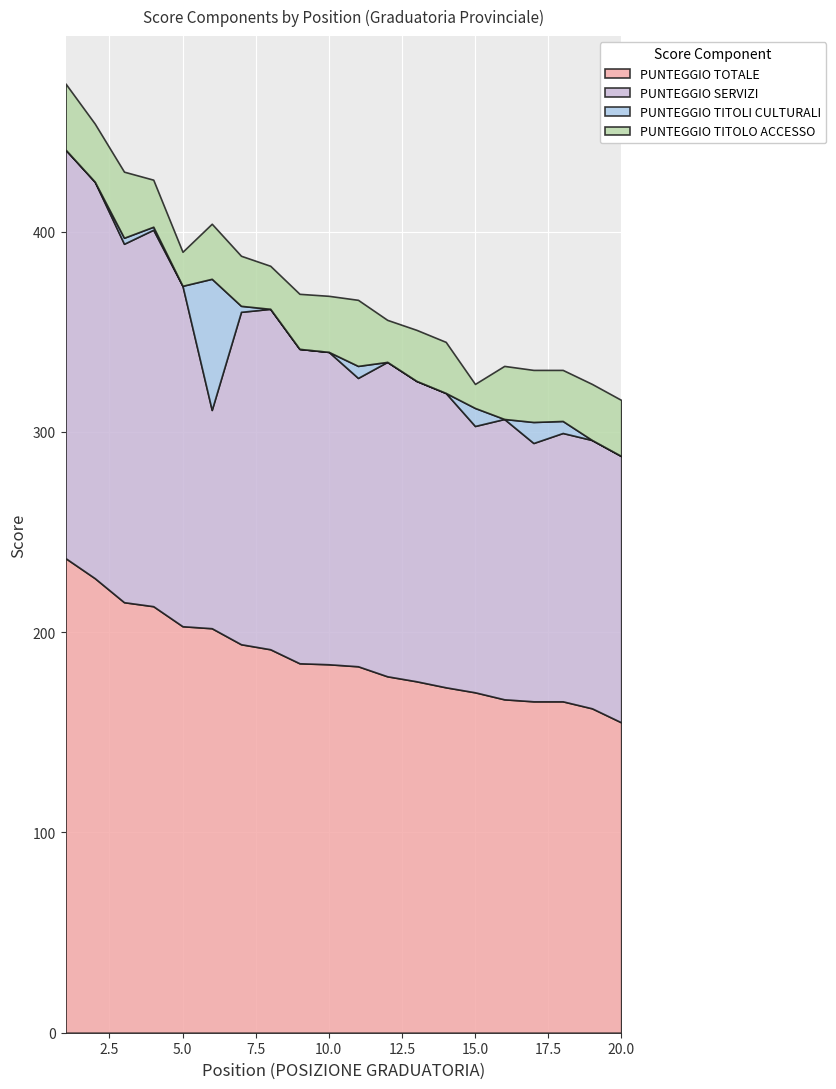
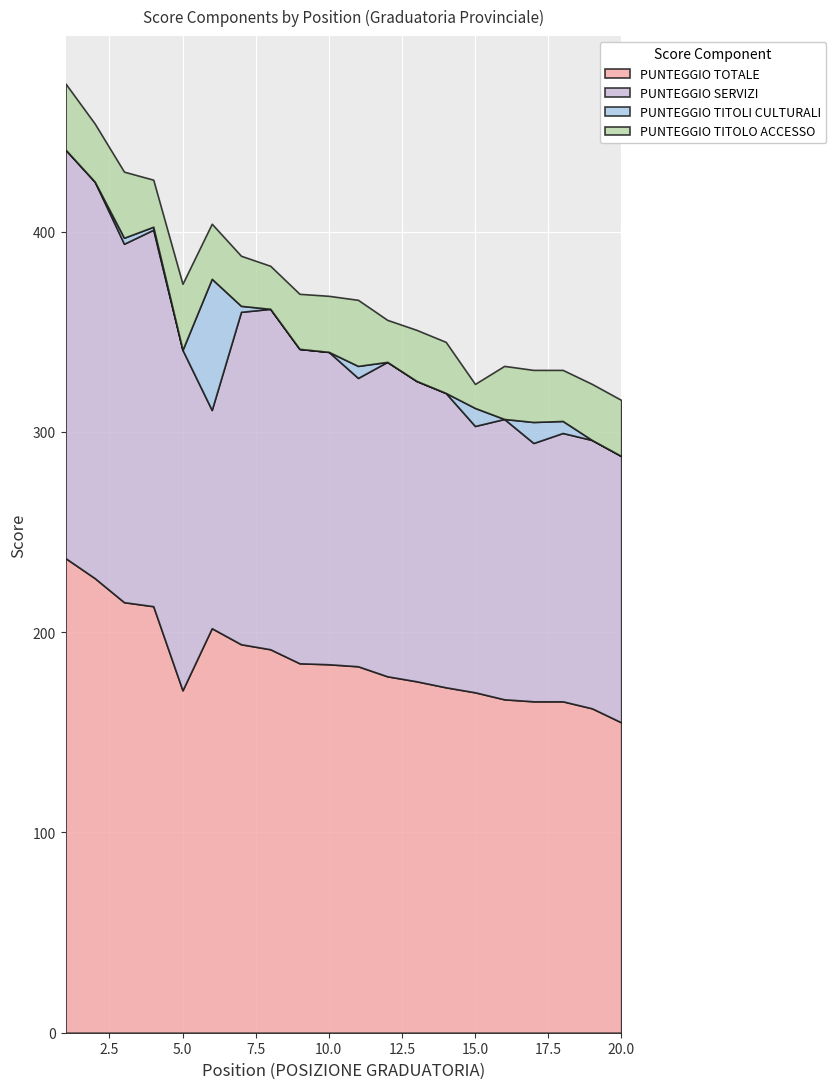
PUNTEGGIO TOTALE, 5.0: 203 -> 171
PUNTEGGIO TITOLO ACCESSO, 5.0: 17 -> 33
